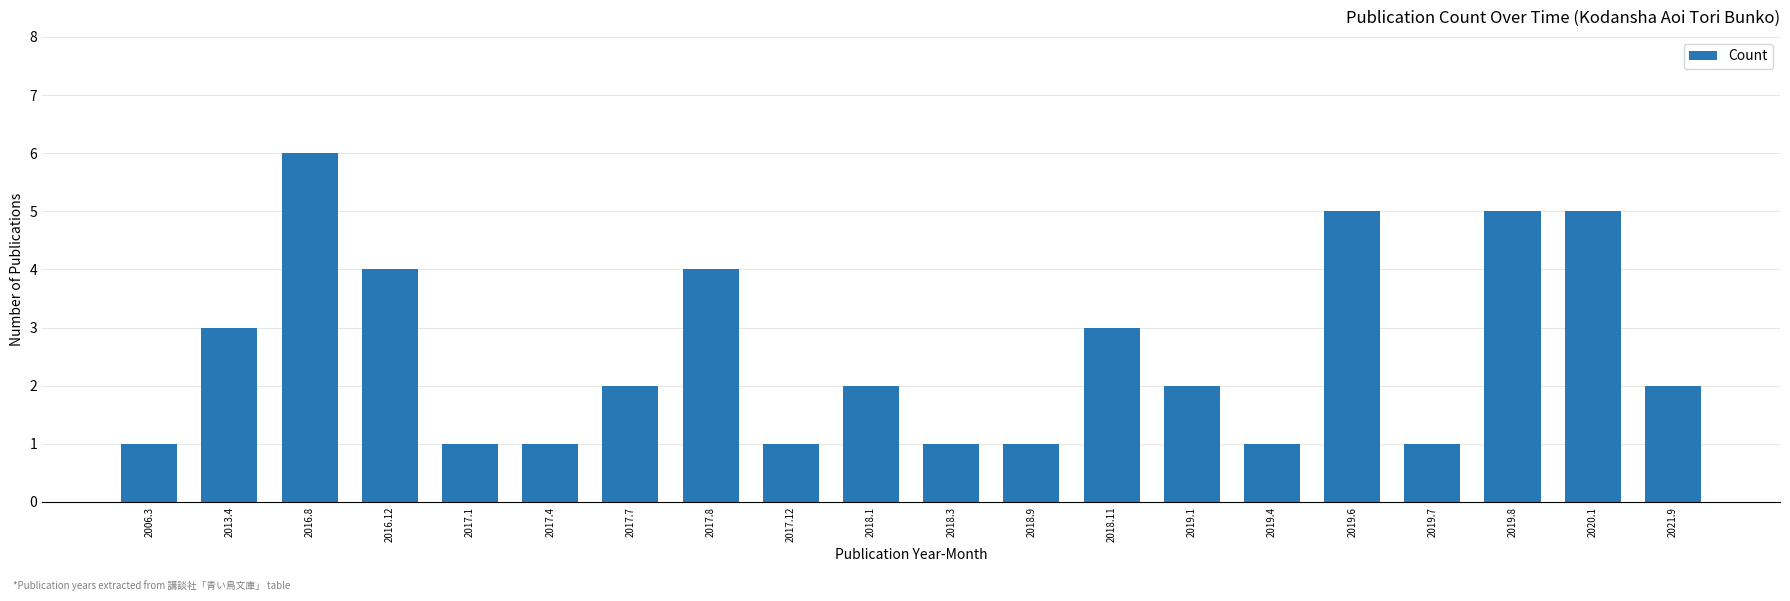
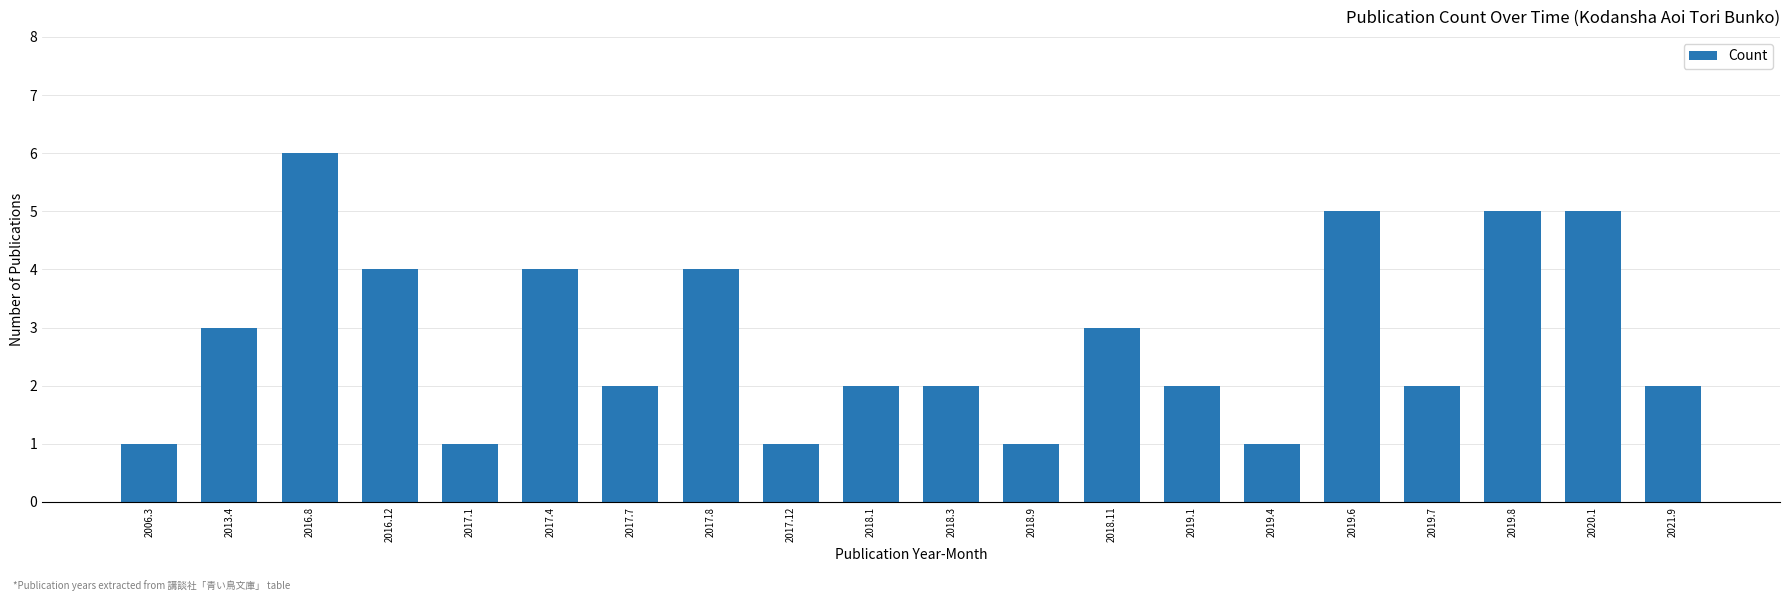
2017.4: 1 -> 4
2018.3: 1 -> 2
2019.7: 1 -> 2
